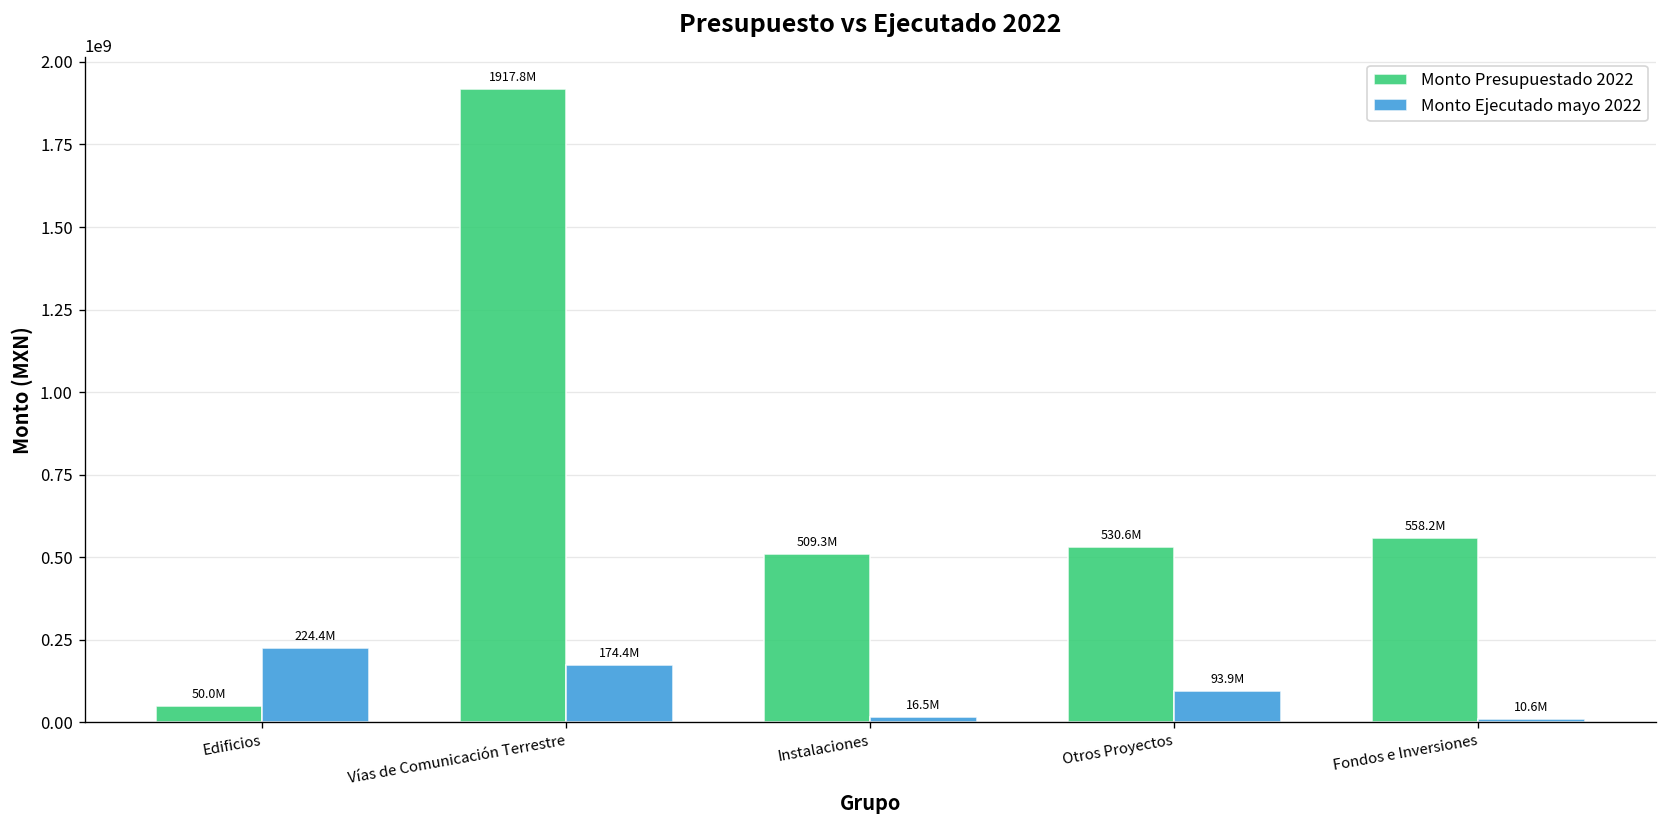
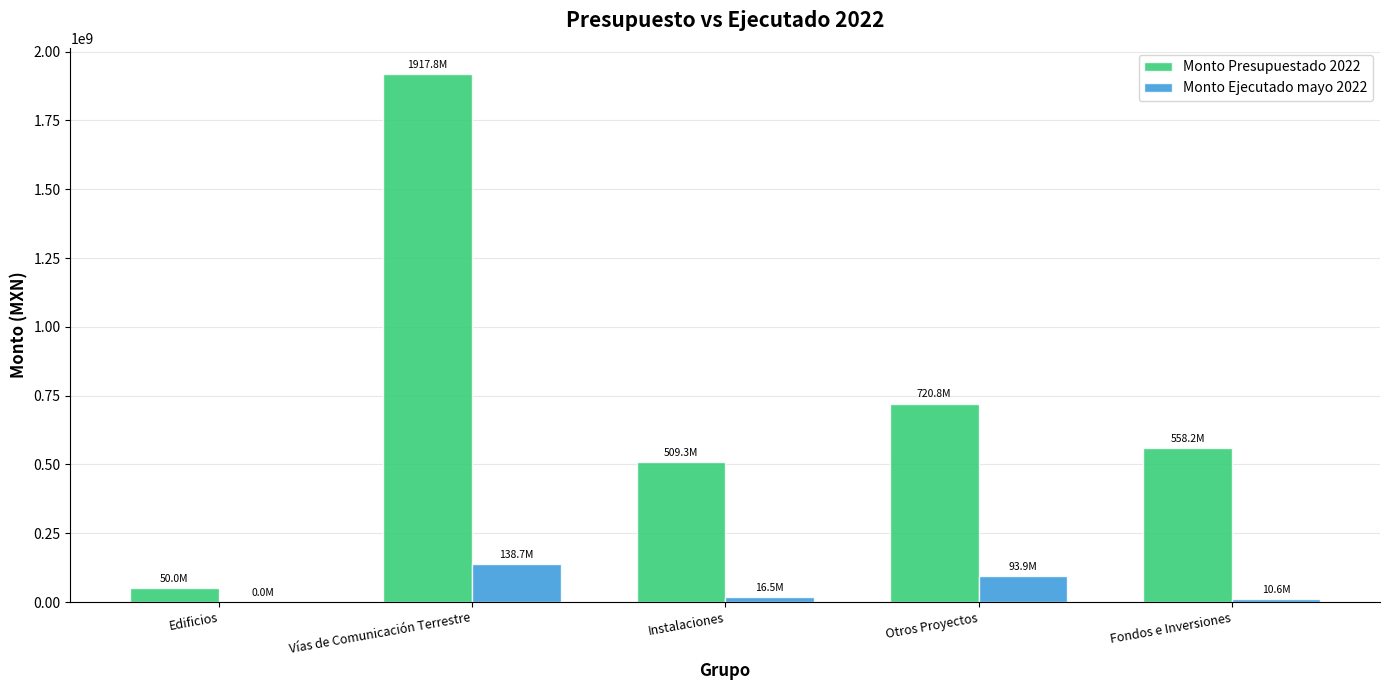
Monto Ejecutado mayo 2022, Edificios: 224.4M -> 0.0M
Monto Ejecutado mayo 2022, Vías de Comunicación Terrestre: 174.4M -> 138.7M
Monto Presupuestado 2022, Otros Proyectos: 530.6M -> 720.8M
